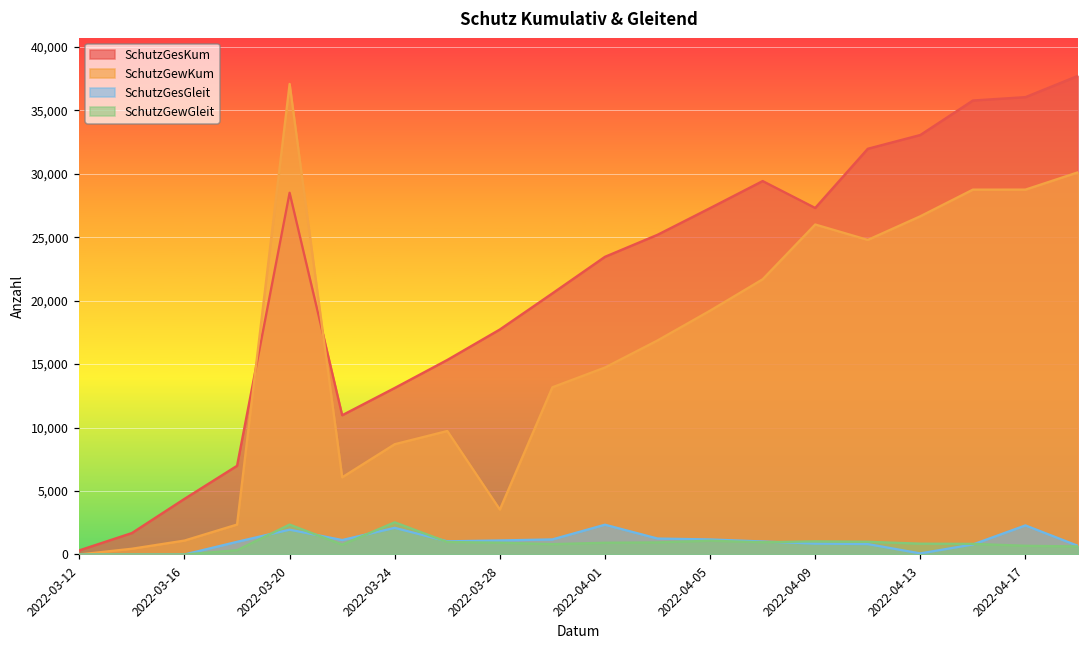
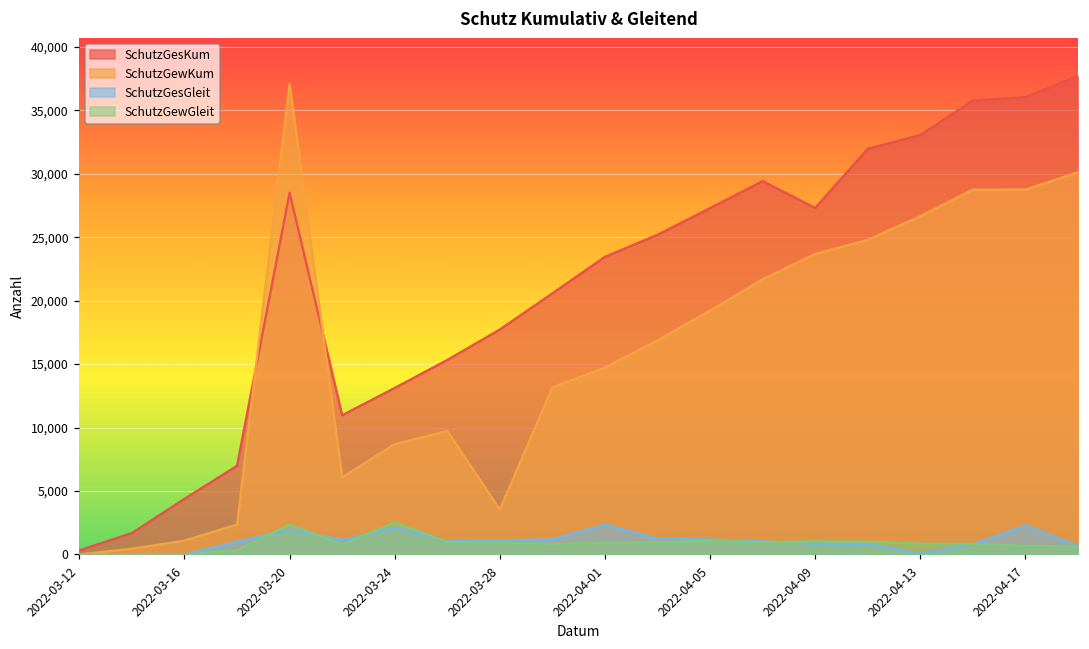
SchutzGewKum, 2022-04-09: 26,000 -> 23,700
